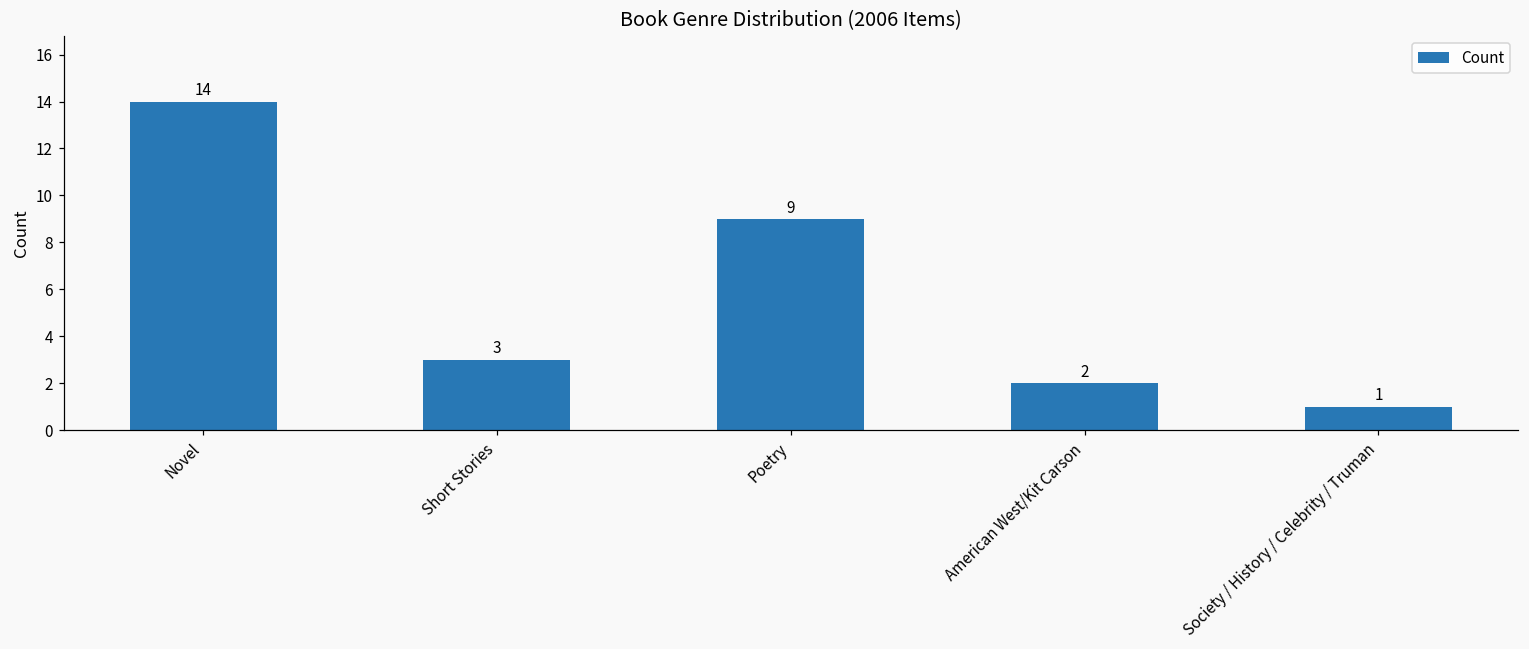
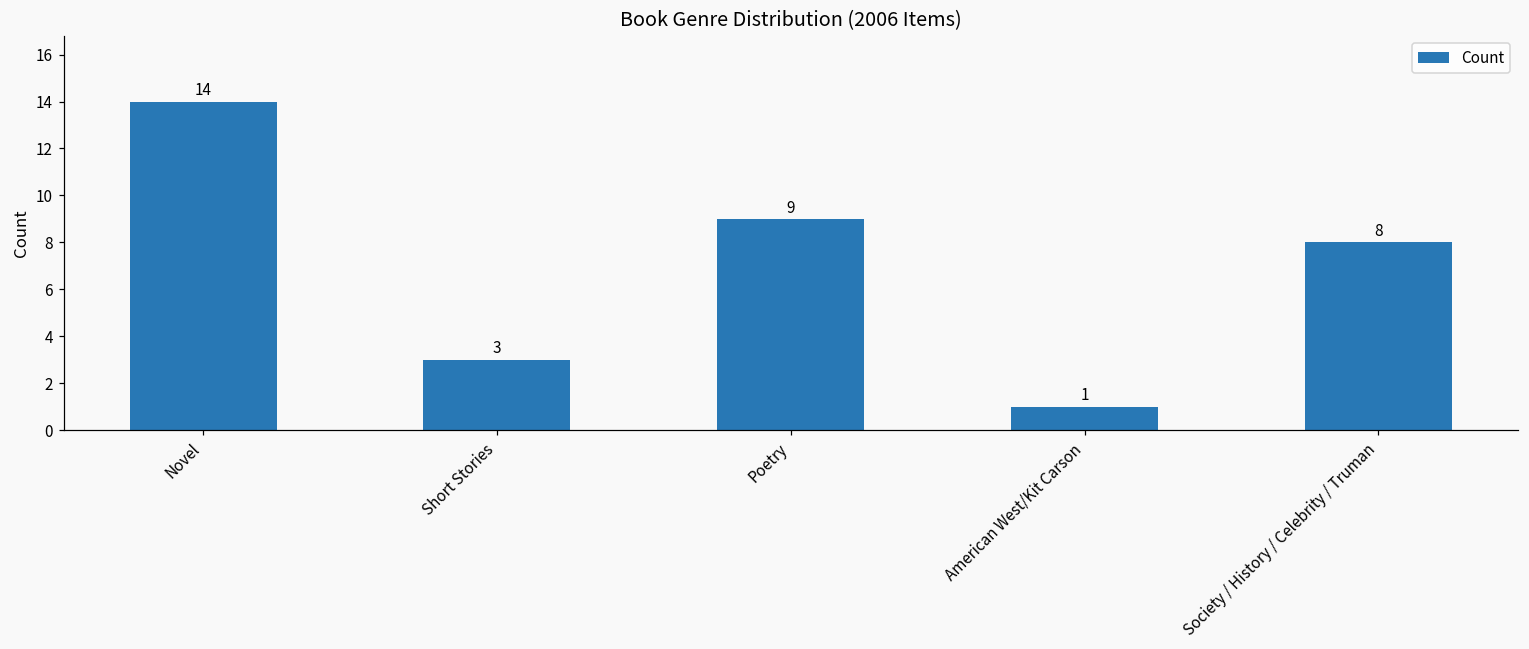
American West/Kit Carson: 2 -> 1
Society / History / Celebrity / Truman: 1 -> 8
